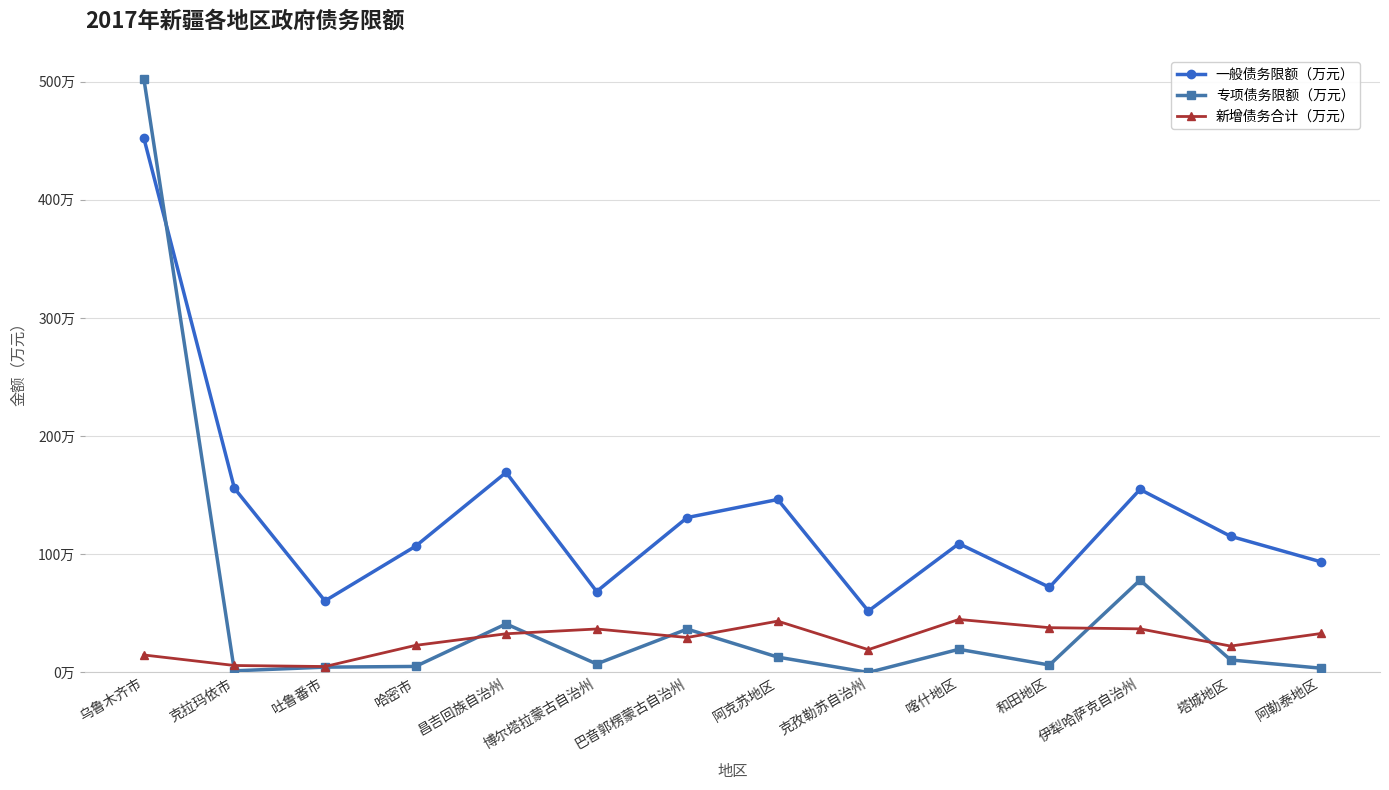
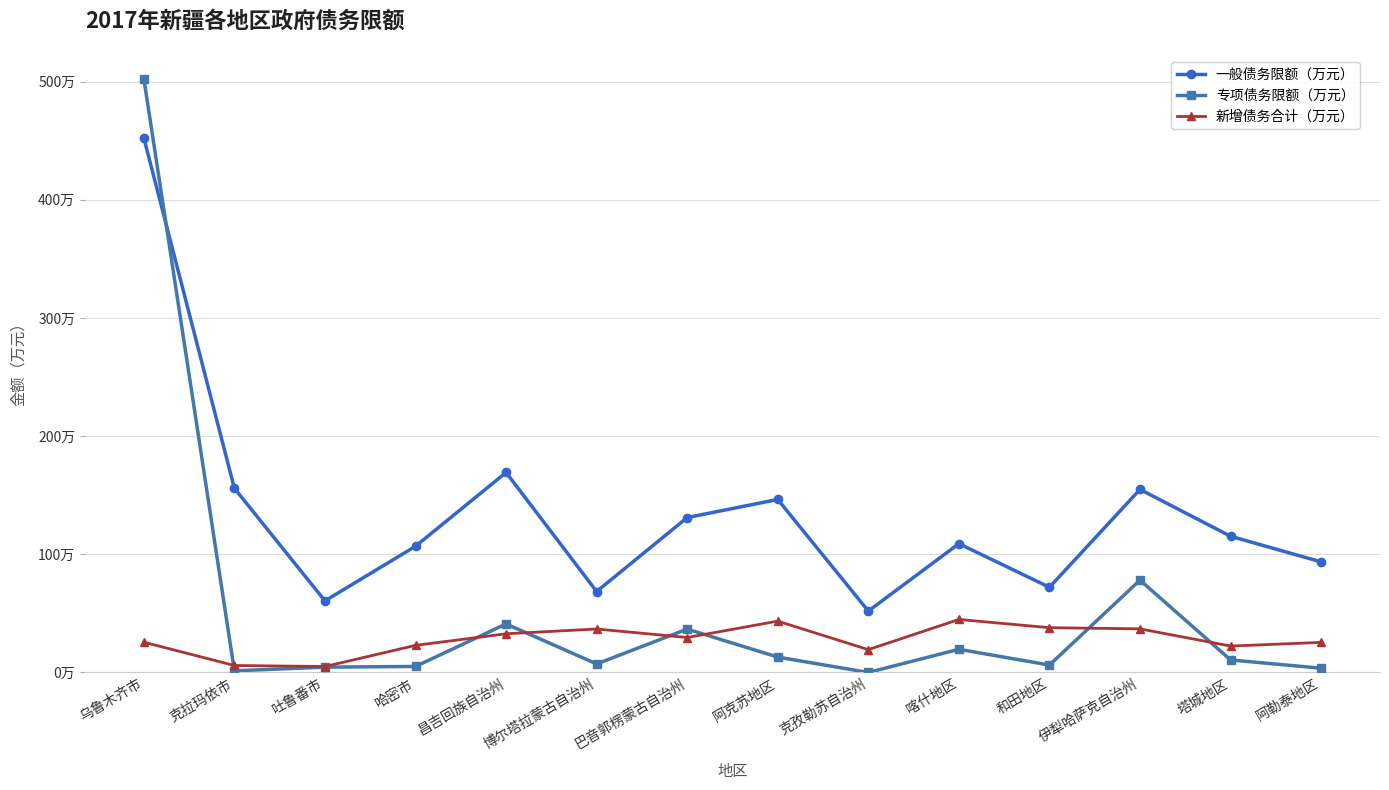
新增债务合计（万元）, 乌鲁木齐市: 15万 -> 26万
新增债务合计（万元）, 阿勒泰地区: 33万 -> 25万
